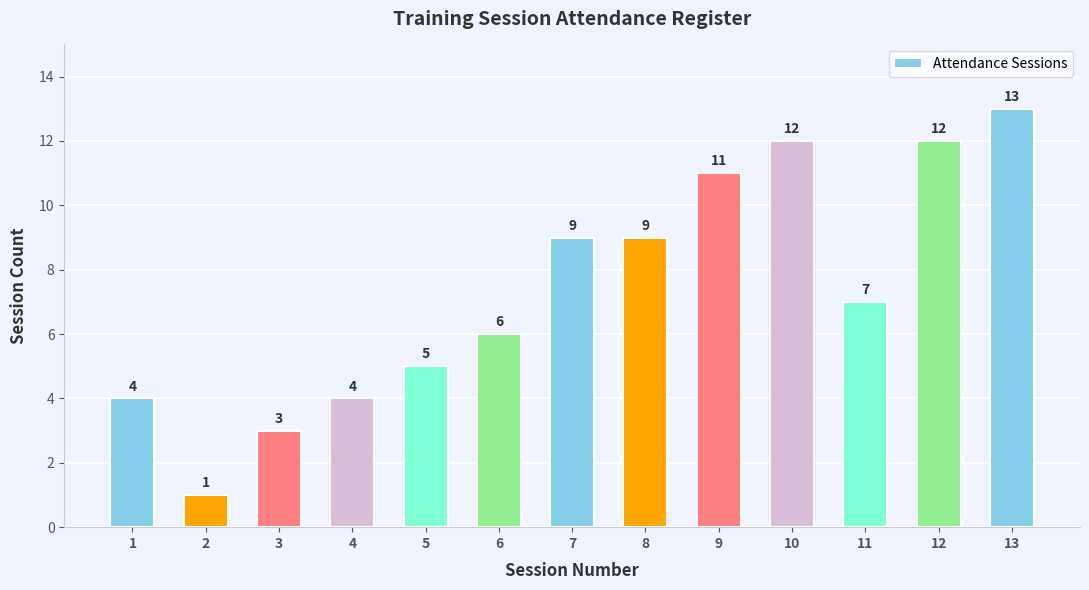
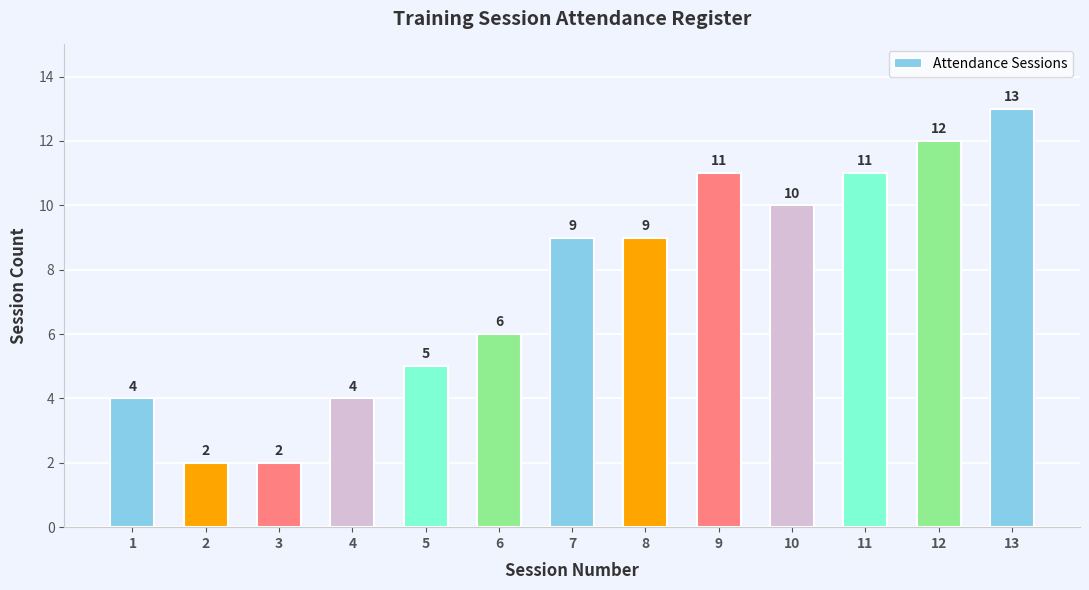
2: 1 -> 2
3: 3 -> 2
10: 12 -> 10
11: 7 -> 11
